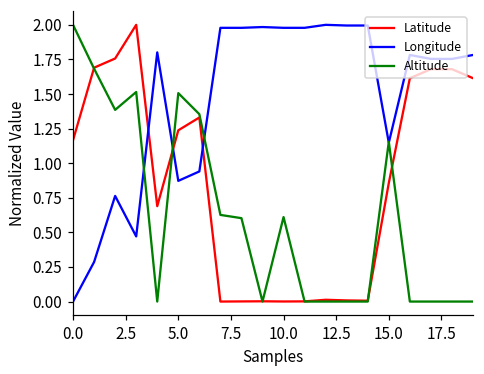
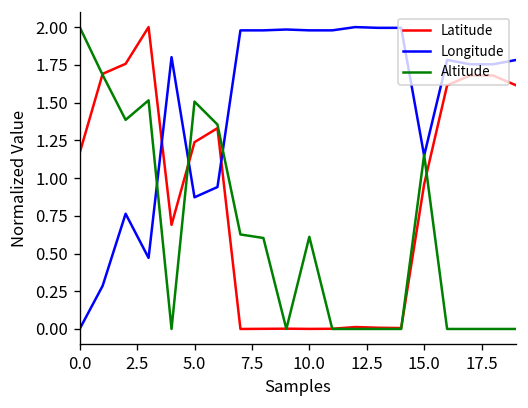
Latitude, 15.0: 0.86 -> 0.96
